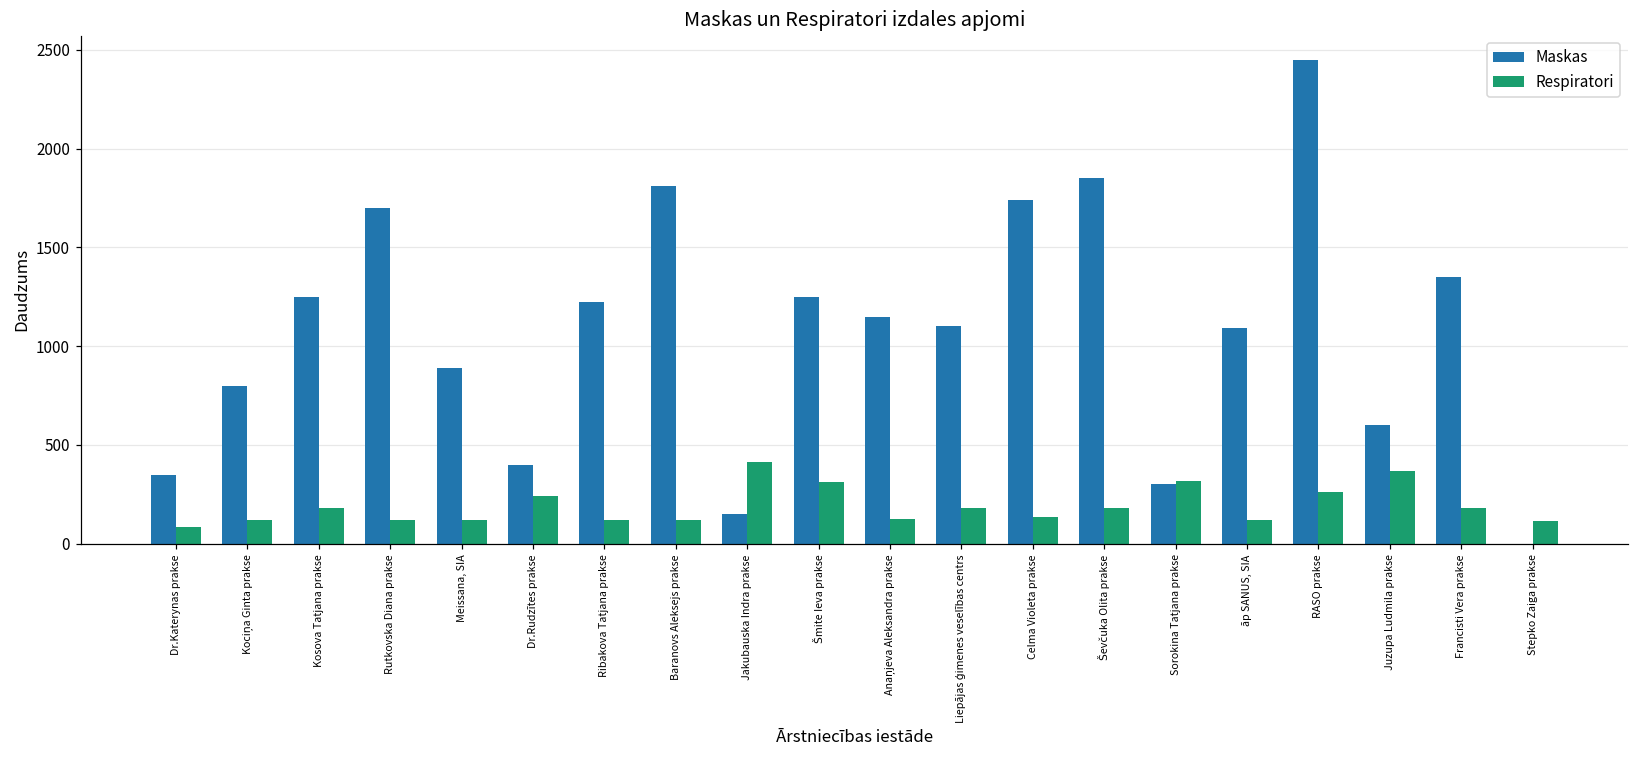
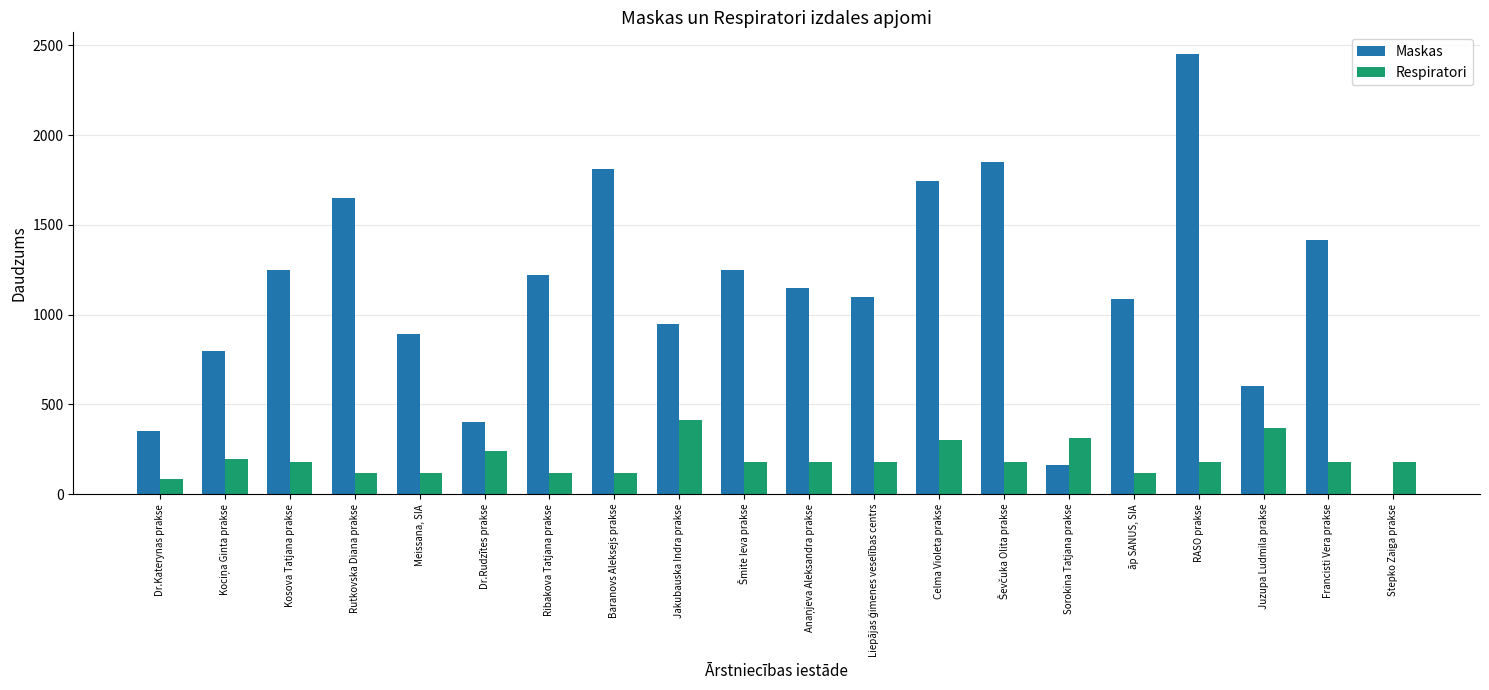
Respiratori, Kociņa Ginta prakse: 120 -> 200
Maskas, Rutkovska Diana prakse: 1700 -> 1650
Maskas, Jakubauska Indra prakse: 150 -> 950
Respiratori, Šmite Ieva prakse: 310 -> 180
Respiratori, Anaņjeva Aleksandra prakse: 120 -> 180
Respiratori, Celma Violeta prakse: 140 -> 300
Maskas, Sorokina Tatjana prakse: 300 -> 160
Respiratori, RASO prakse: 260 -> 180
Maskas, Francisti Vera prakse: 1350 -> 1420
Respiratori, Stepko Zaiga prakse: 120 -> 180
